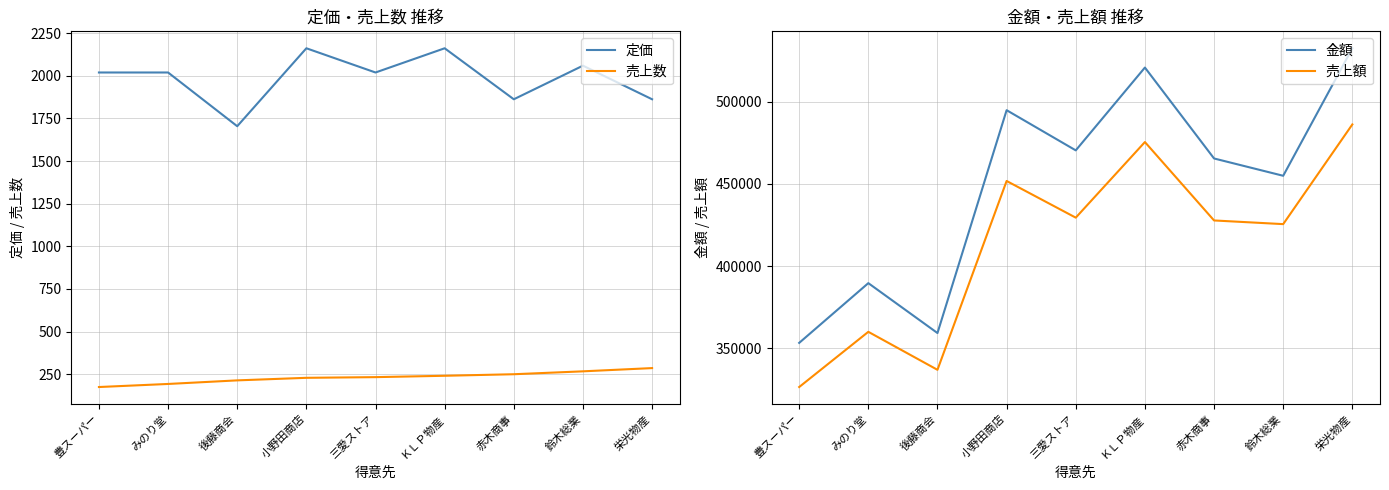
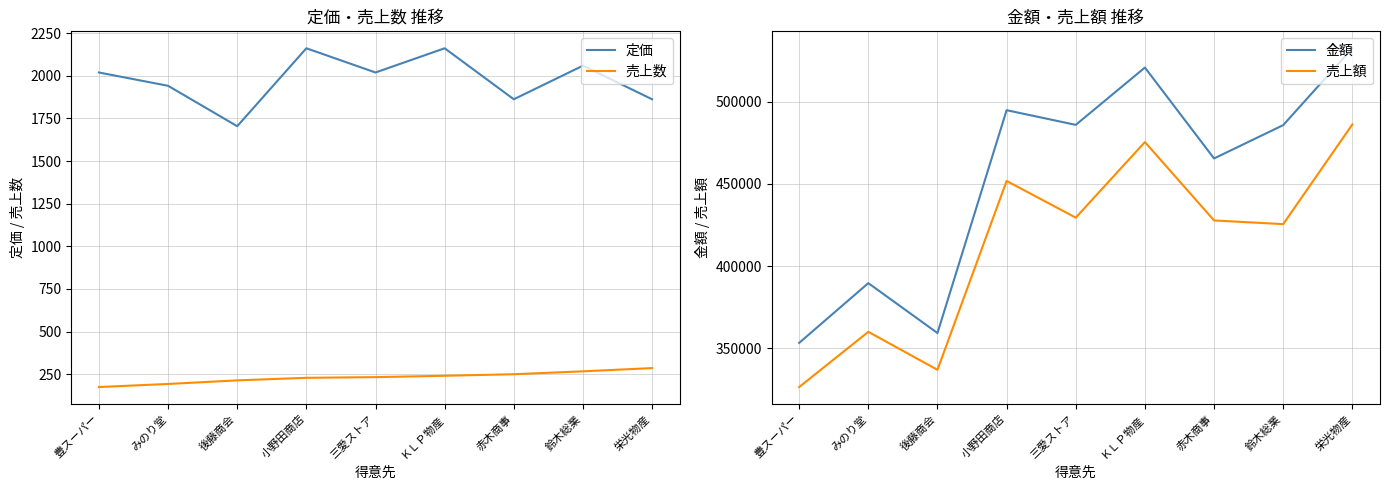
定価・売上数 推移, 定価, みのり堂: 2020 -> 1940
金額・売上額 推移, 金額, 三愛ストア: 470000 -> 486000
金額・売上額 推移, 金額, 鈴木総業: 455000 -> 486000
